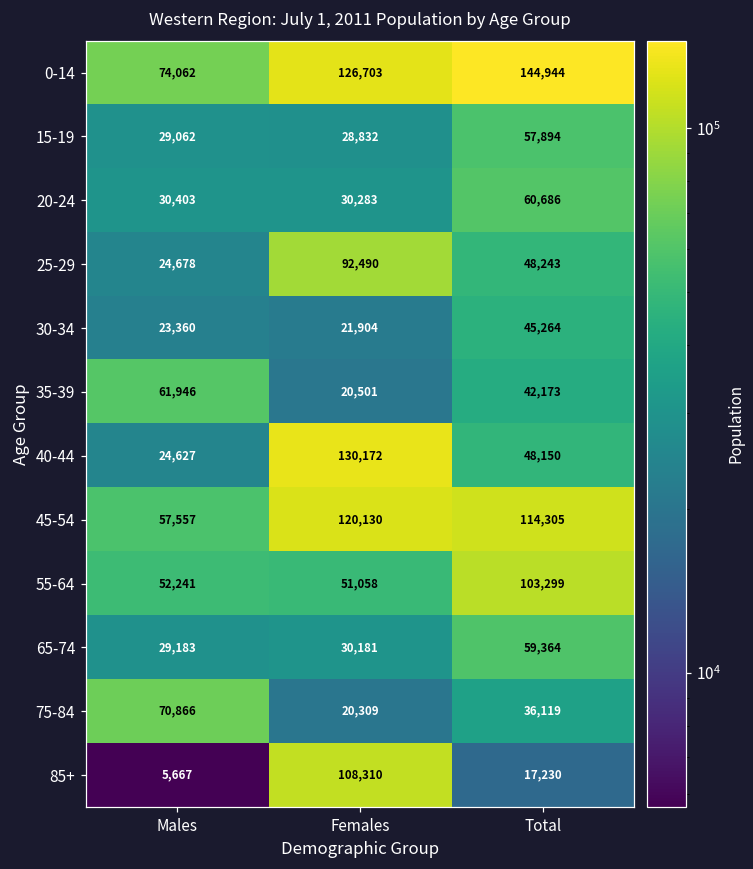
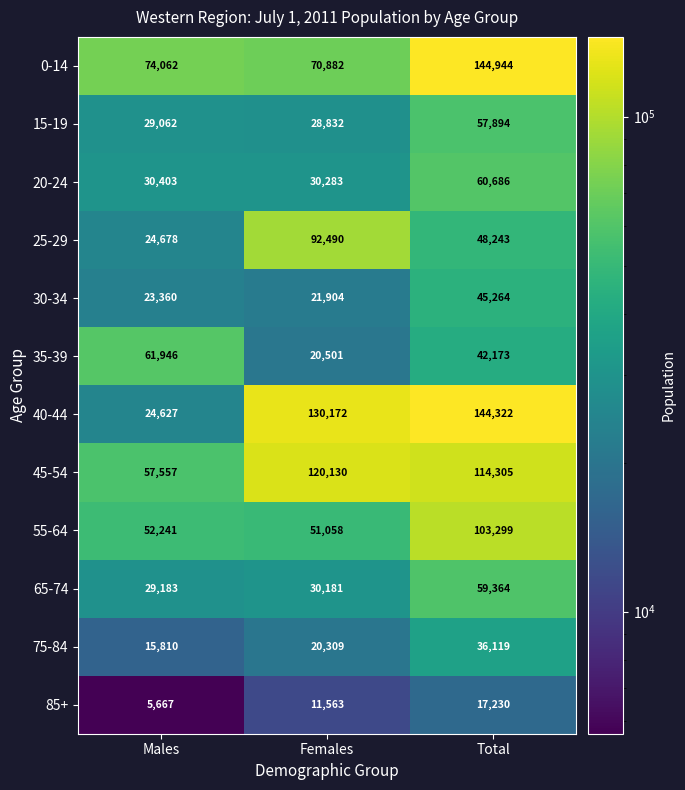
0-14, Females: 126,703 -> 70,882
40-44, Total: 48,150 -> 144,322
75-84, Males: 70,866 -> 15,810
85+, Females: 108,310 -> 11,563
